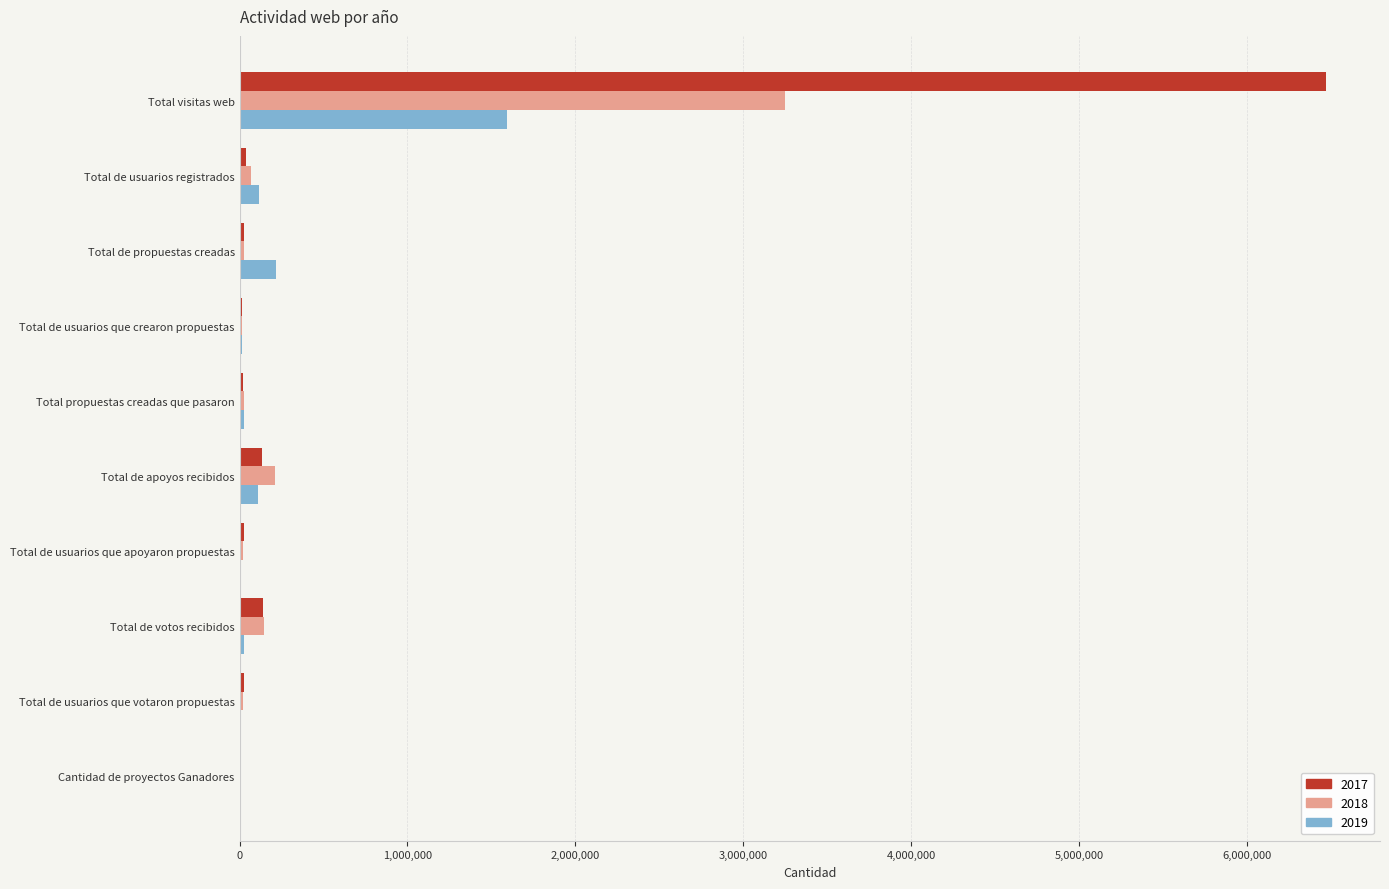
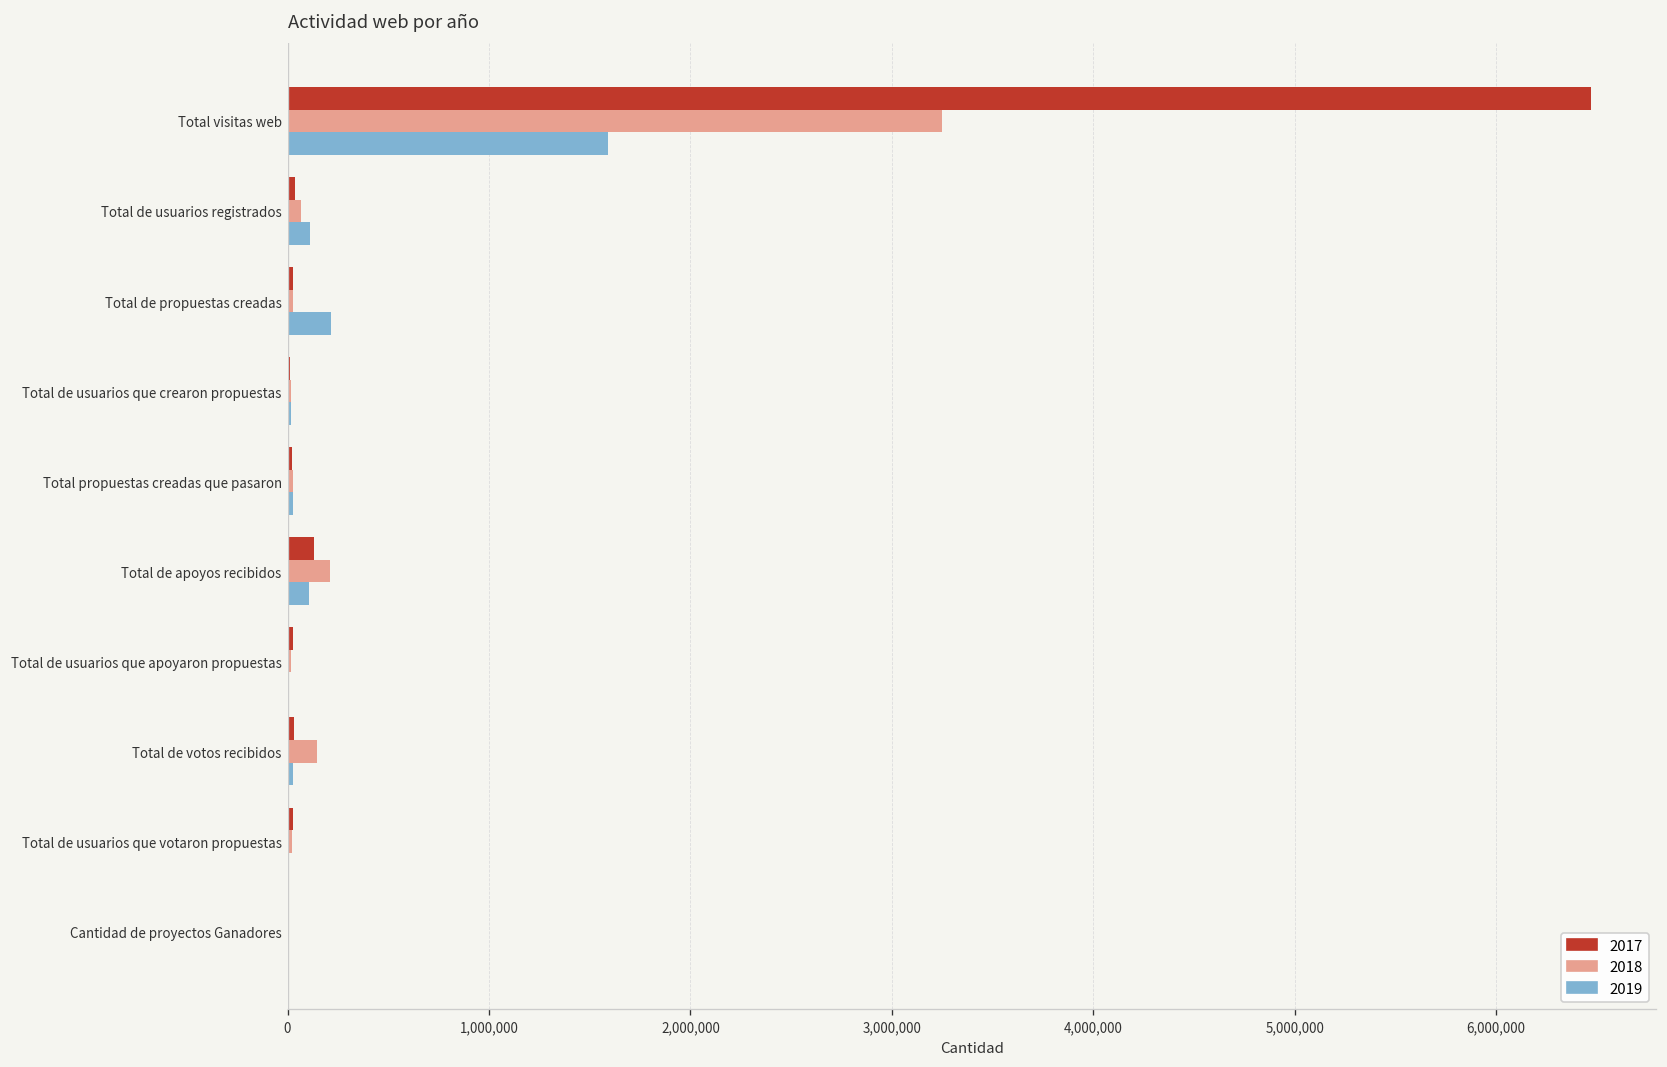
2017, Total de votos recibidos: 140,000 -> 30,000
